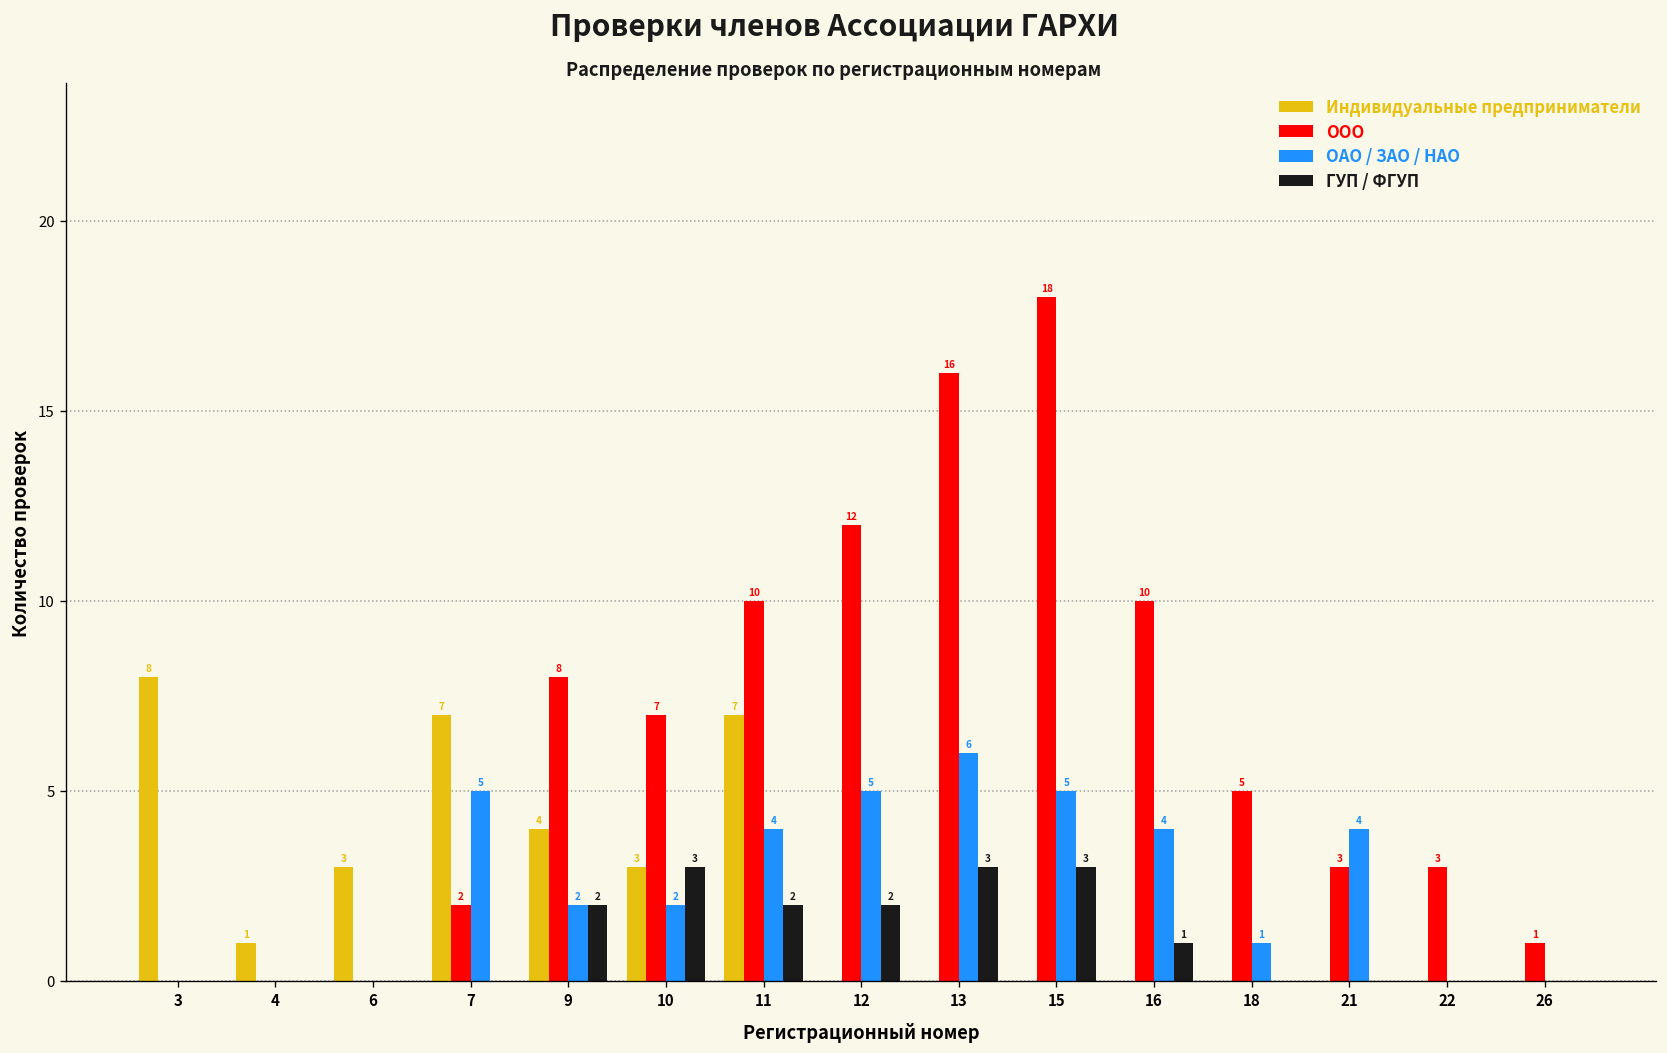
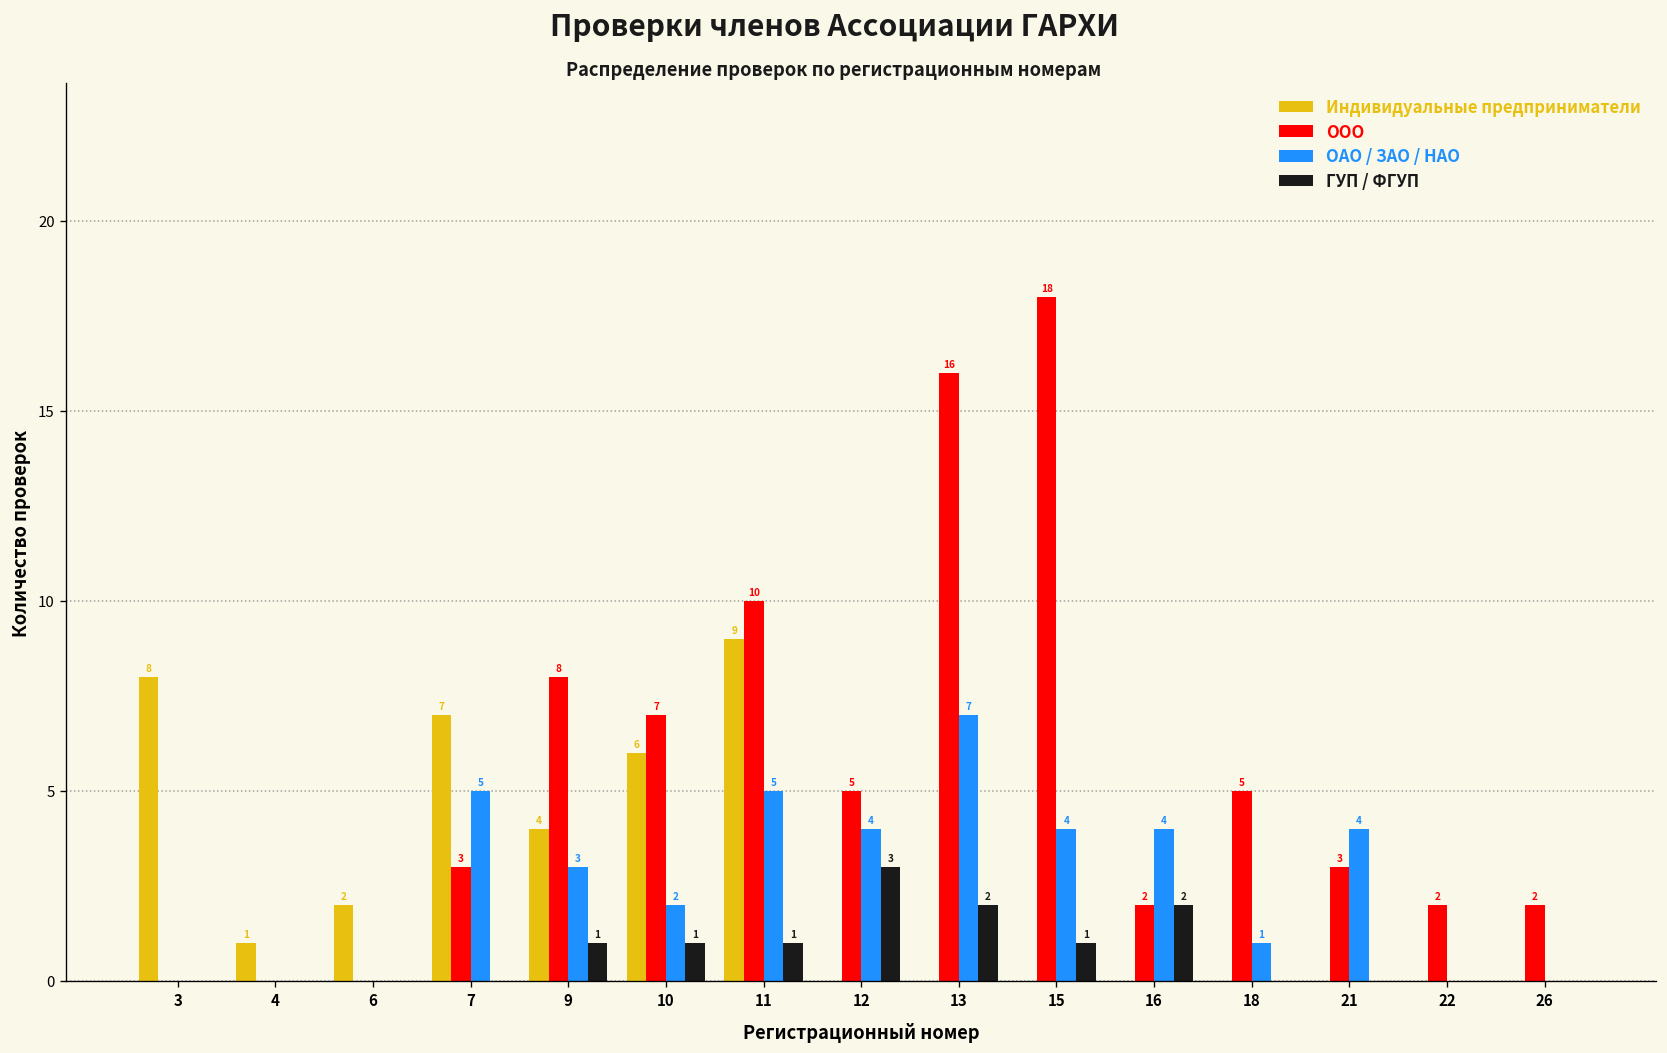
Индивидуальные предприниматели, 6: 3 -> 2
ООО, 7: 2 -> 3
ОАО / ЗАО / НАО, 9: 2 -> 3
ГУП / ФГУП, 9: 2 -> 1
Индивидуальные предприниматели, 10: 3 -> 6
ГУП / ФГУП, 10: 3 -> 1
Индивидуальные предприниматели, 11: 7 -> 9
ОАО / ЗАО / НАО, 11: 4 -> 5
ГУП / ФГУП, 11: 2 -> 1
ООО, 12: 12 -> 5
ОАО / ЗАО / НАО, 12: 5 -> 4
ГУП / ФГУП, 12: 2 -> 3
ОАО / ЗАО / НАО, 13: 6 -> 7
ГУП / ФГУП, 13: 3 -> 2
ОАО / ЗАО / НАО, 15: 5 -> 4
ГУП / ФГУП, 15: 3 -> 1
ООО, 16: 10 -> 2
ГУП / ФГУП, 16: 1 -> 2
ООО, 22: 3 -> 2
ООО, 26: 1 -> 2
